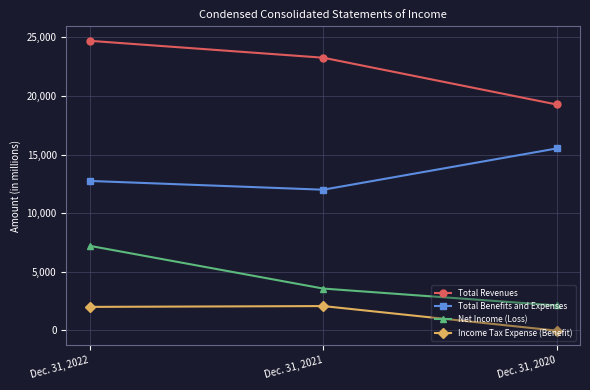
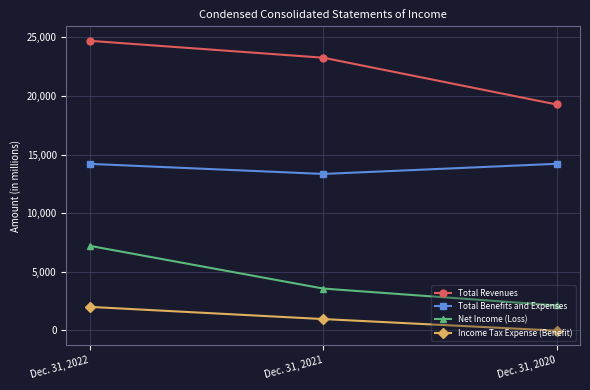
Total Benefits and Expenses, Dec. 31, 2022: 12,800 -> 14,200
Total Benefits and Expenses, Dec. 31, 2021: 12,000 -> 13,300
Income Tax Expense (Benefit), Dec. 31, 2021: 2,100 -> 1,000
Total Benefits and Expenses, Dec. 31, 2020: 15,500 -> 14,200
